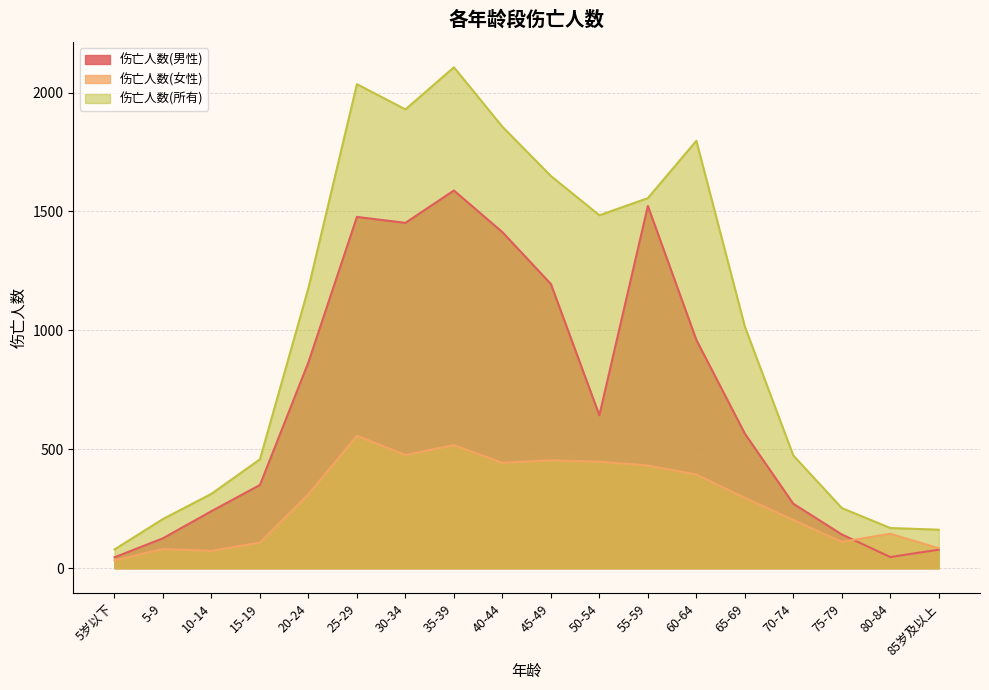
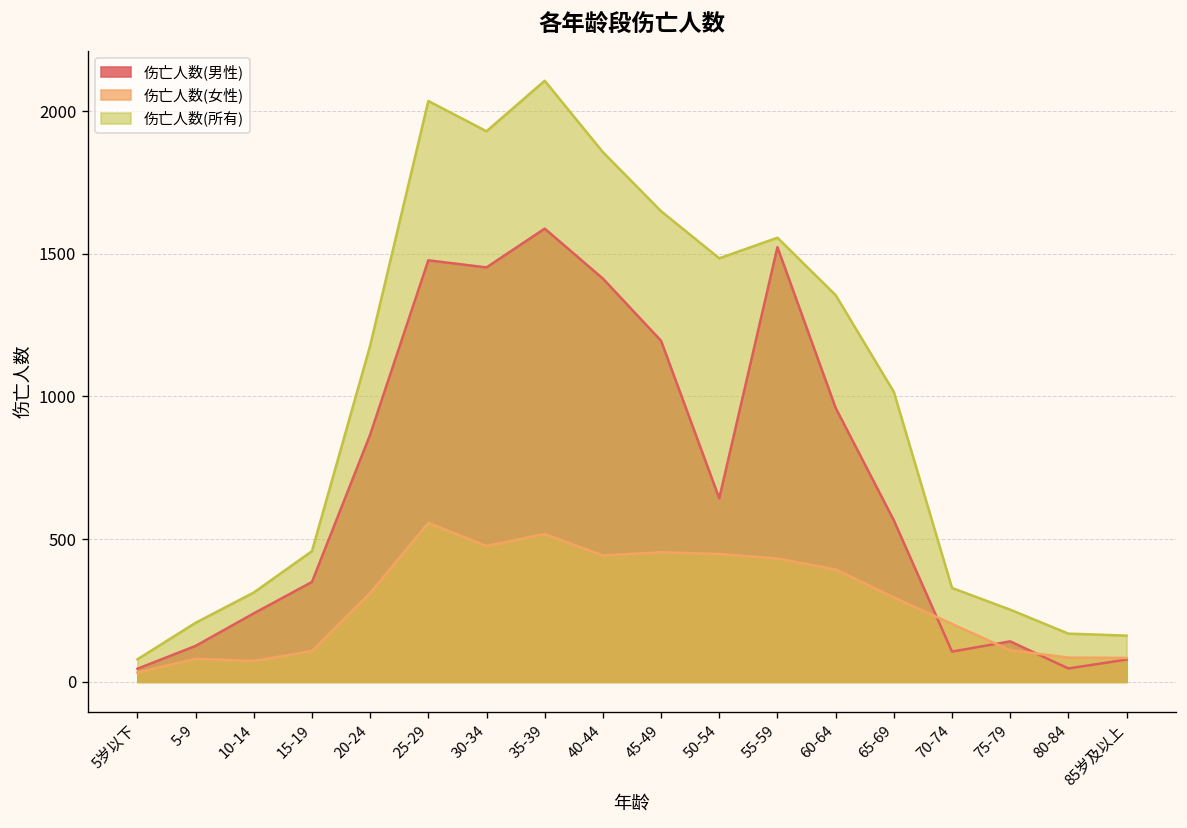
伤亡人数(所有), 60-64: 1800 -> 1360
伤亡人数(男性), 70-74: 270 -> 110
伤亡人数(所有), 70-74: 470 -> 330
伤亡人数(女性), 80-84: 150 -> 90
